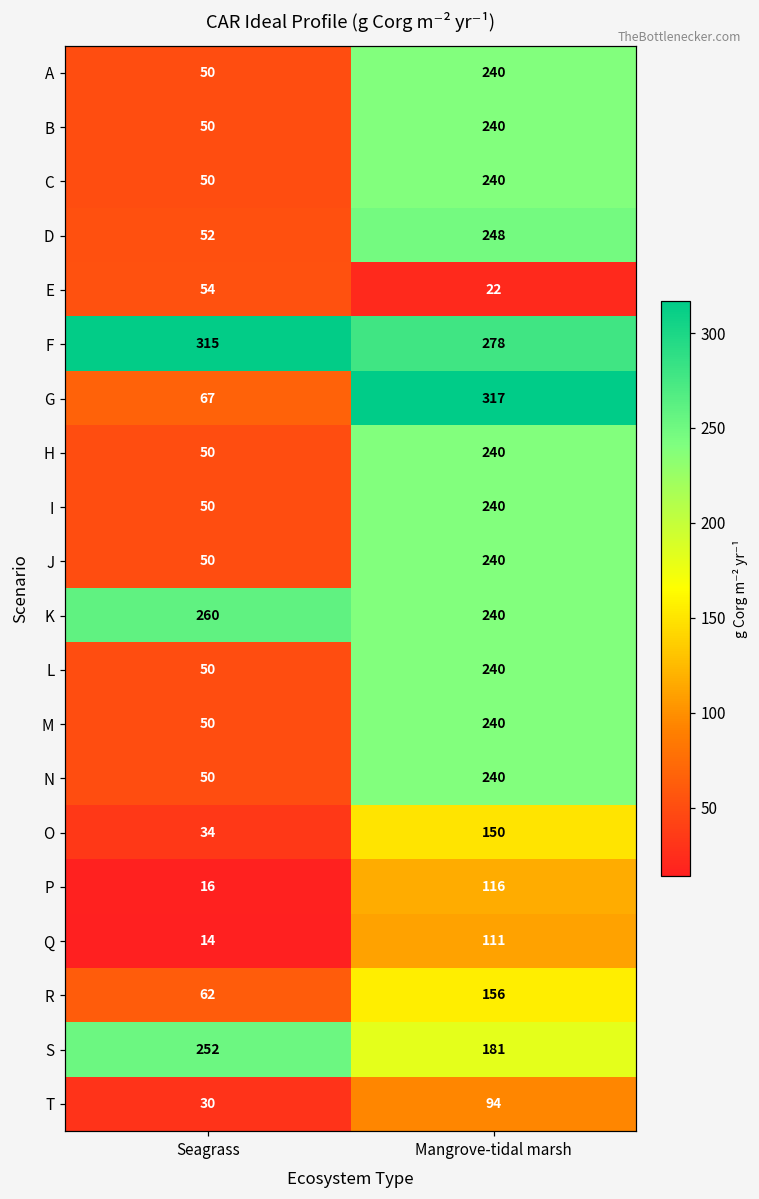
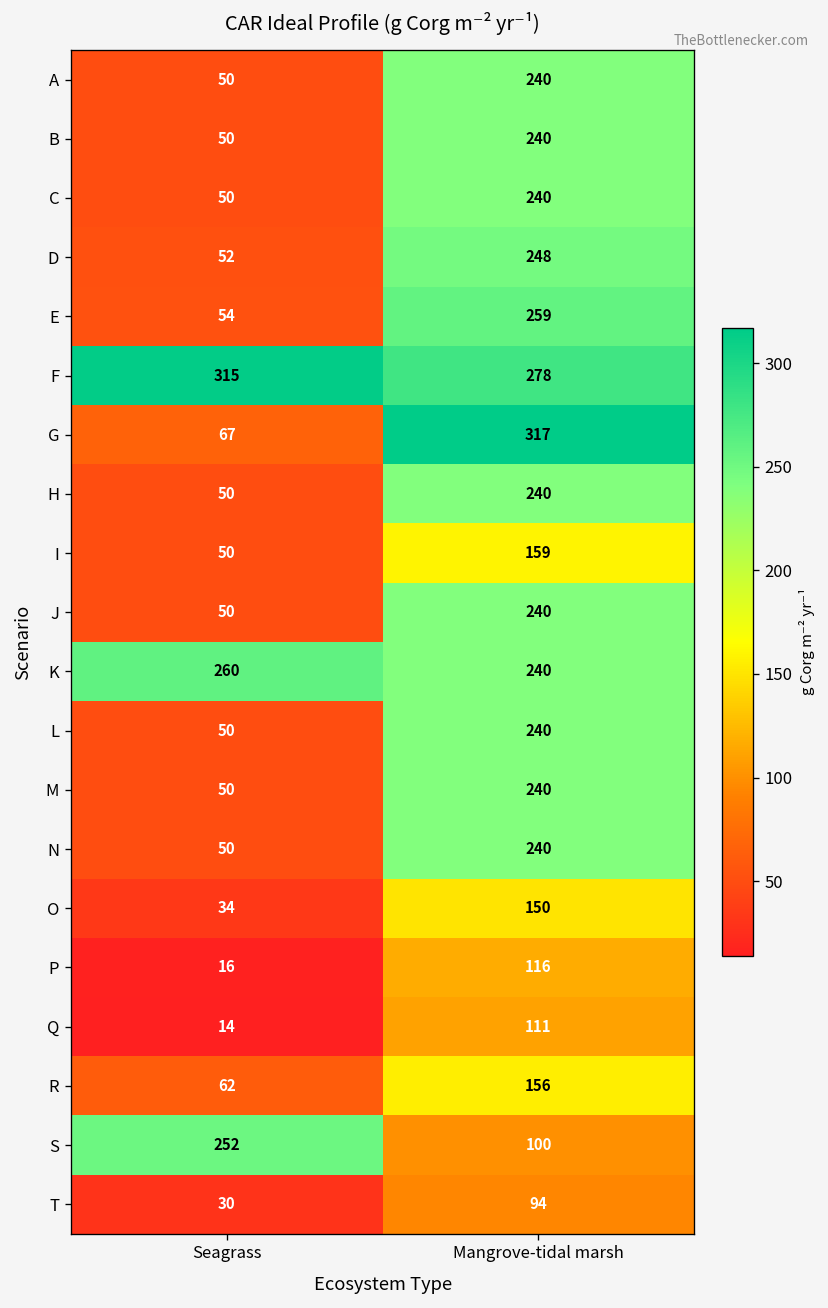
E, Mangrove-tidal marsh: 22 -> 259
I, Mangrove-tidal marsh: 240 -> 159
S, Mangrove-tidal marsh: 181 -> 100
